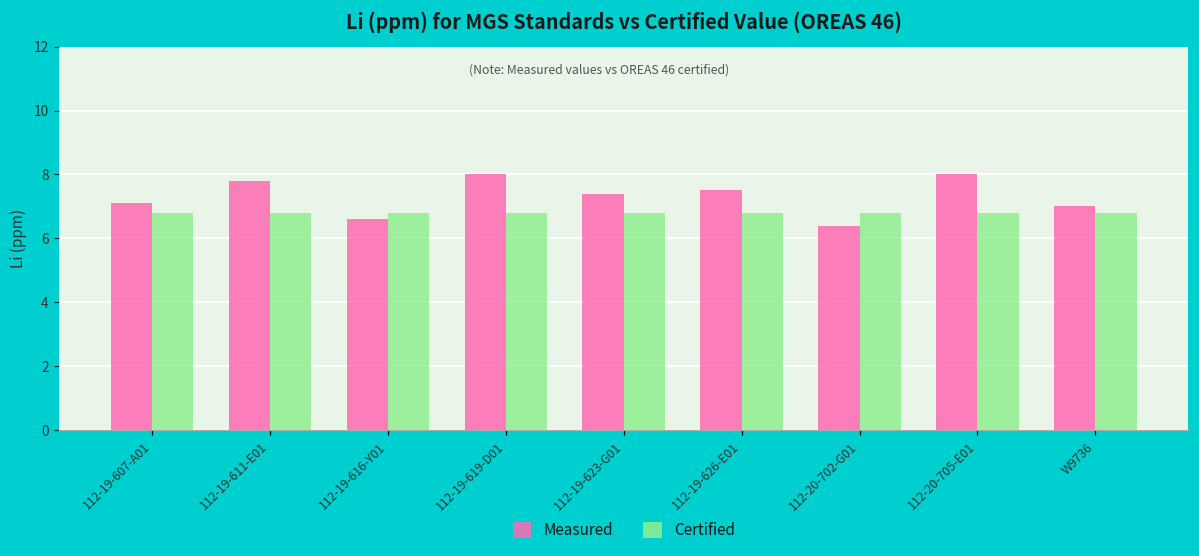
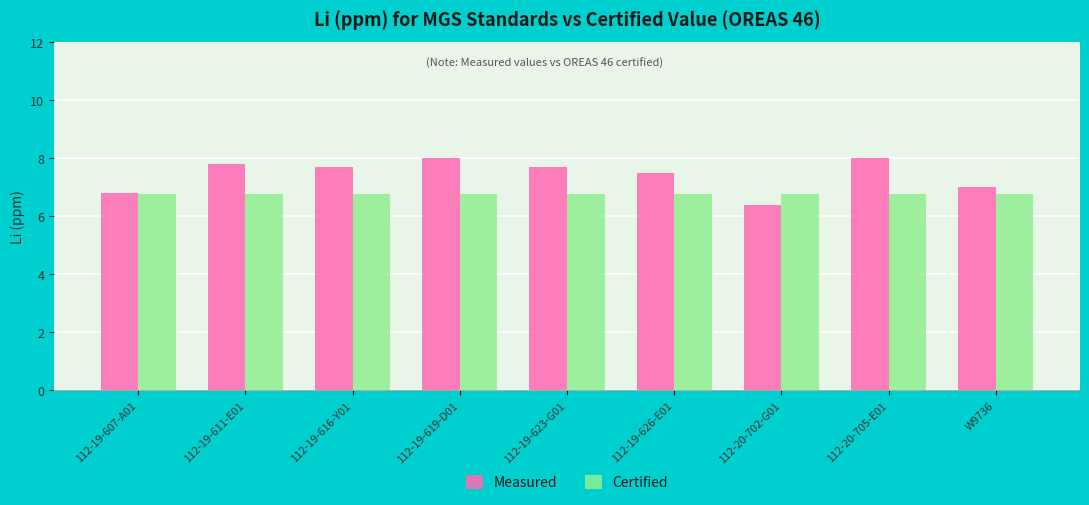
Measured, 112-19-607-A01: 7.1 -> 6.8
Measured, 112-19-616-Y01: 6.6 -> 7.7
Measured, 112-19-623-G01: 7.4 -> 7.7
